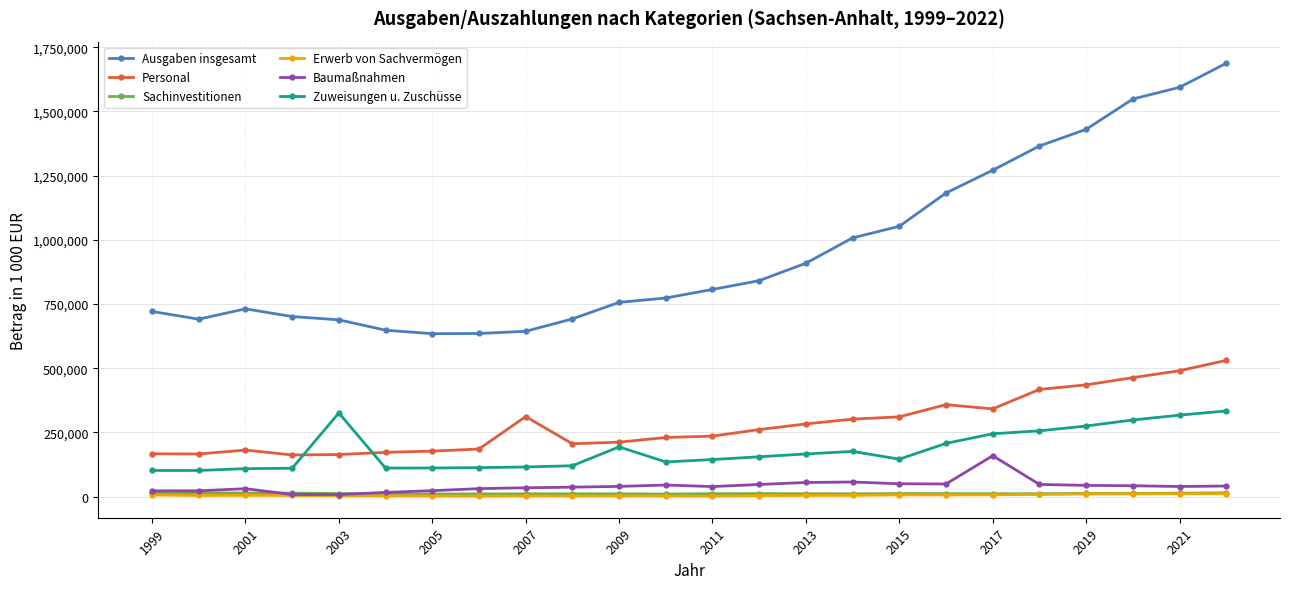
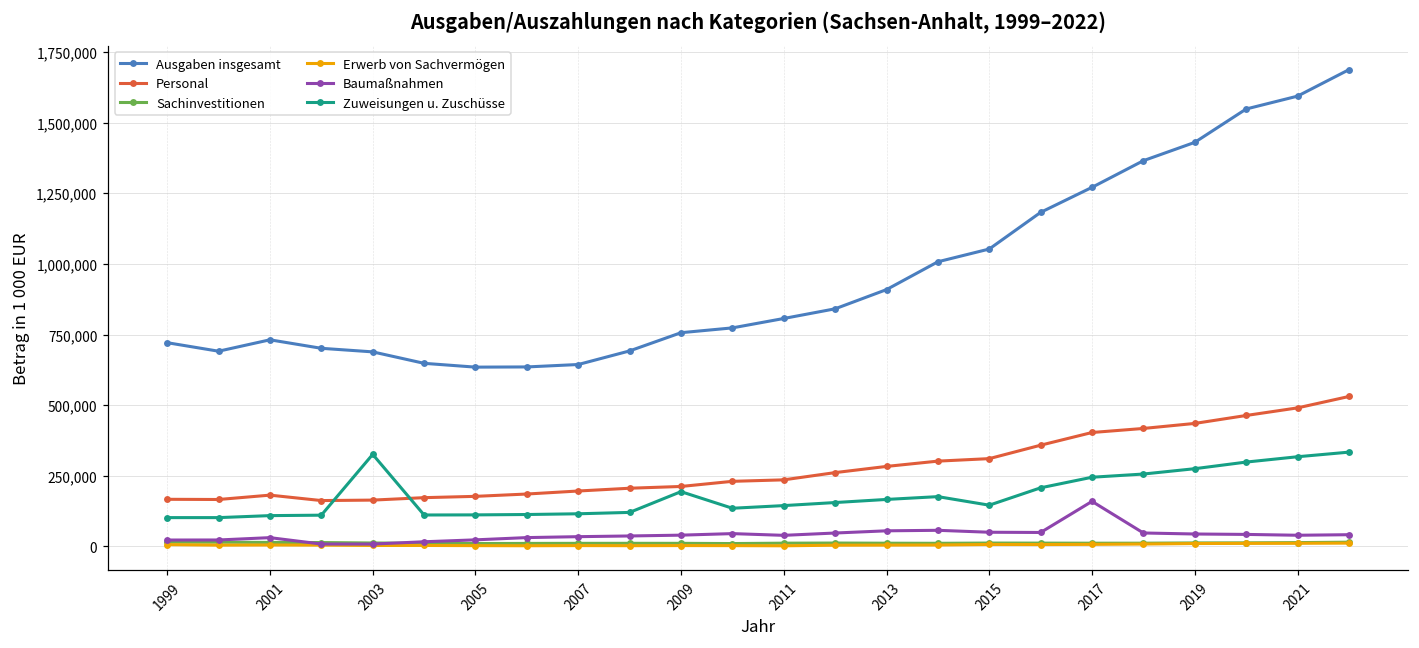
Personal, 2007: 310,000 -> 200,000
Personal, 2017: 340,000 -> 400,000
